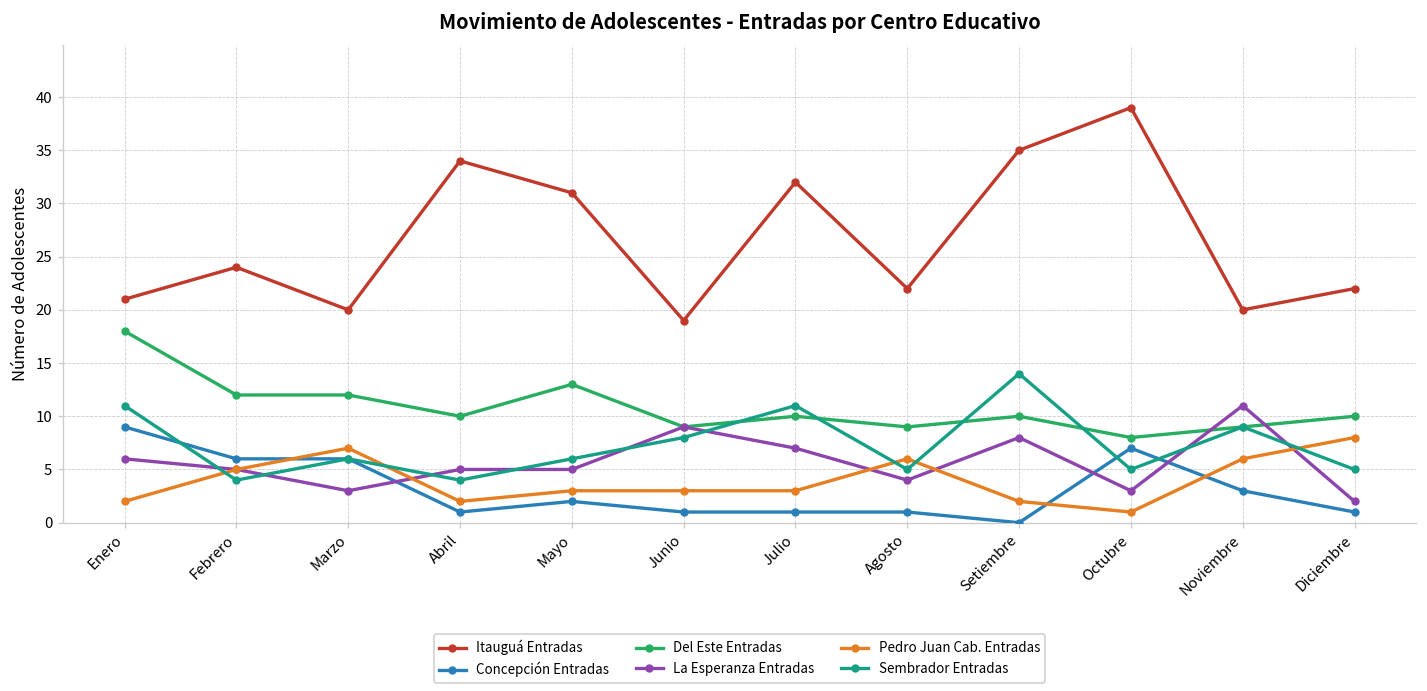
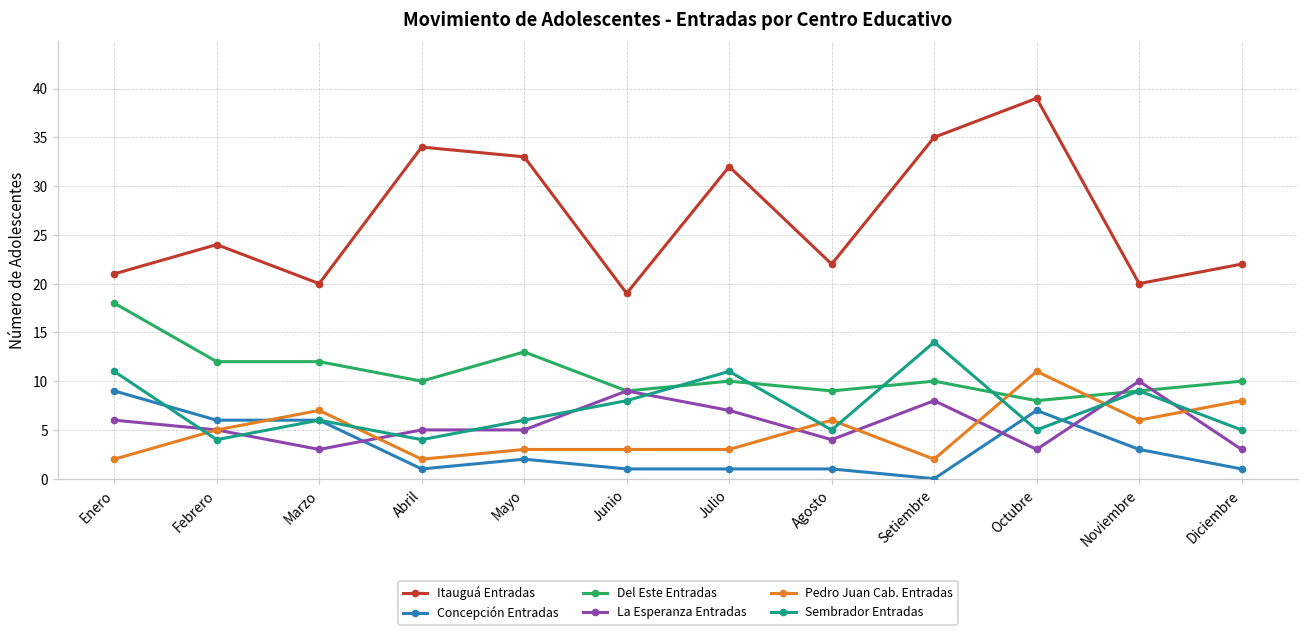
Itauguá Entradas, Mayo: 31 -> 33
Pedro Juan Cab. Entradas, Octubre: 1 -> 11
La Esperanza Entradas, Noviembre: 11 -> 10
La Esperanza Entradas, Diciembre: 2 -> 3
